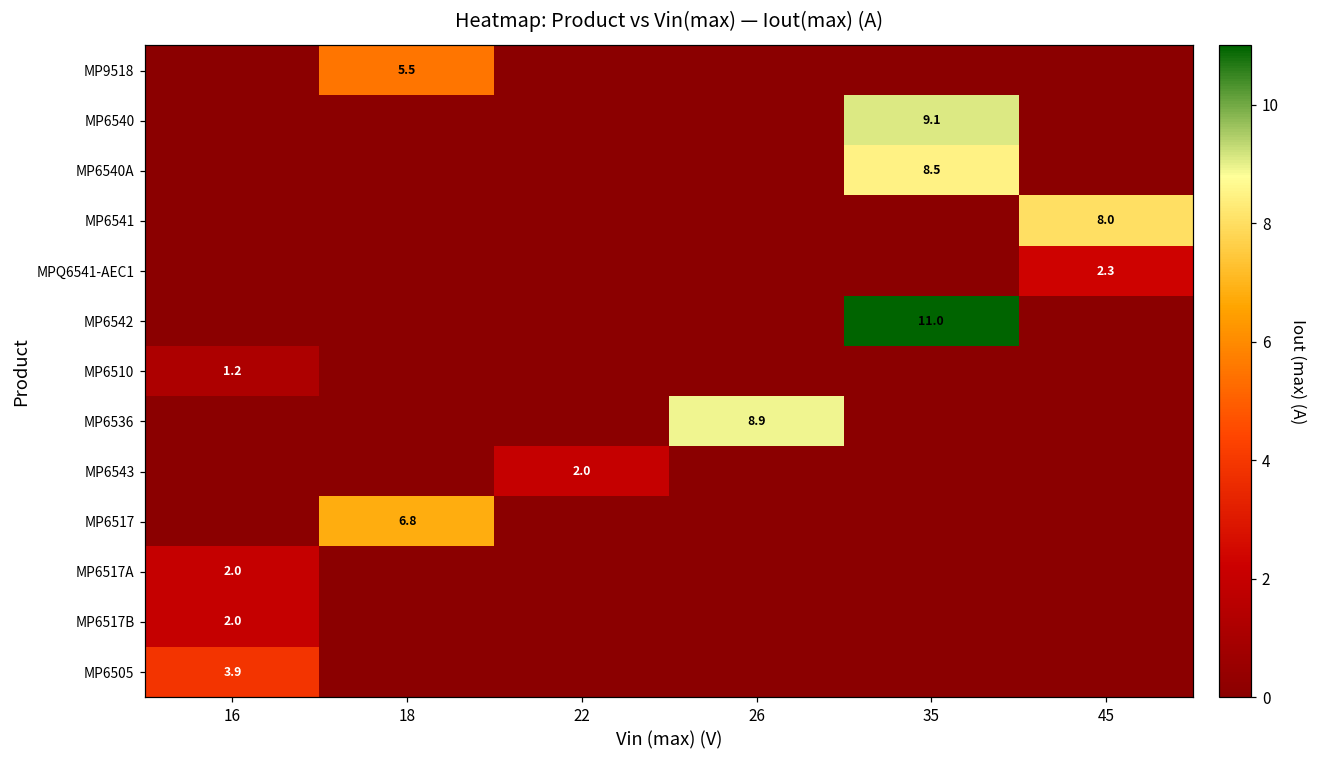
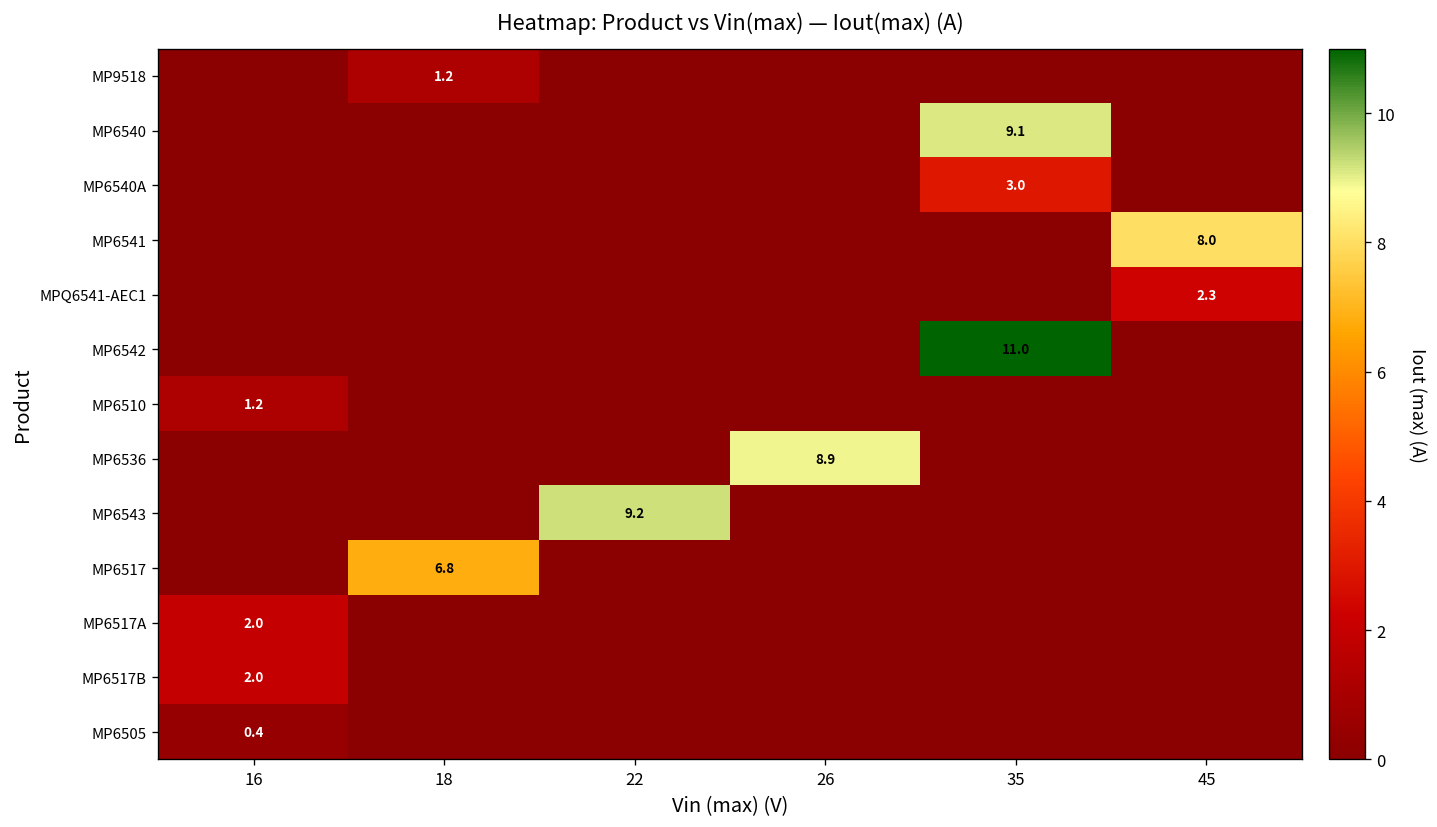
MP9518, 18: 5.5 -> 1.2
MP6540A, 35: 8.5 -> 3.0
MP6543, 22: 2.0 -> 9.2
MP6505, 16: 3.9 -> 0.4
